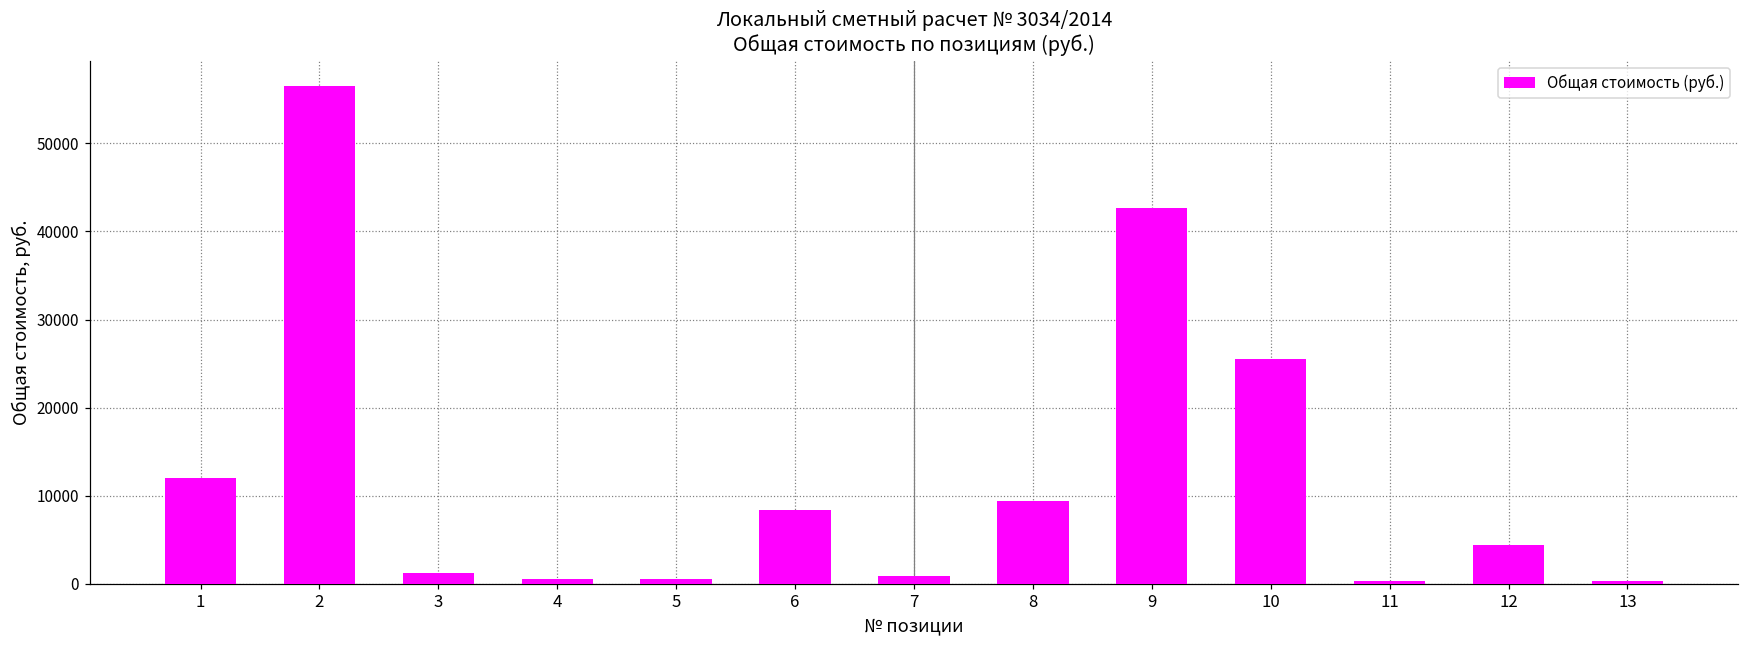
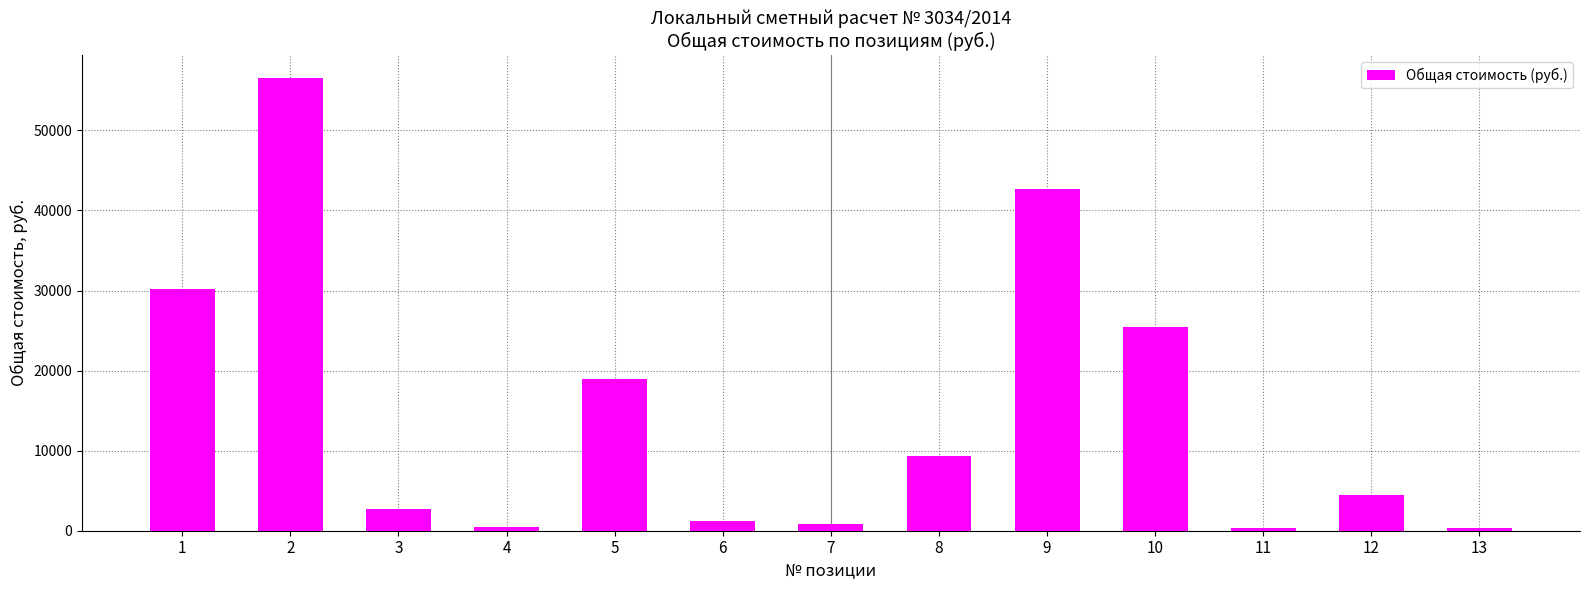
1: 12000 -> 30000
3: 1000 -> 3000
5: 1000 -> 19000
6: 8000 -> 1000
